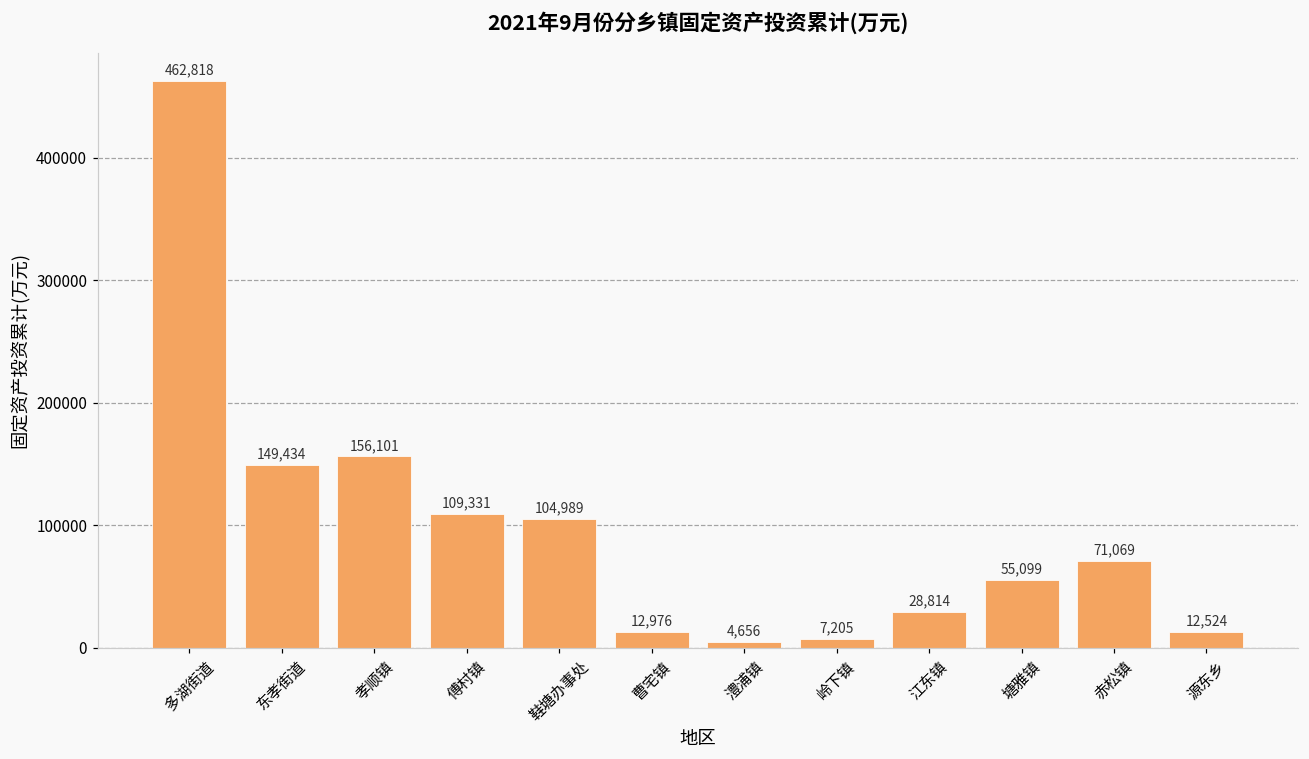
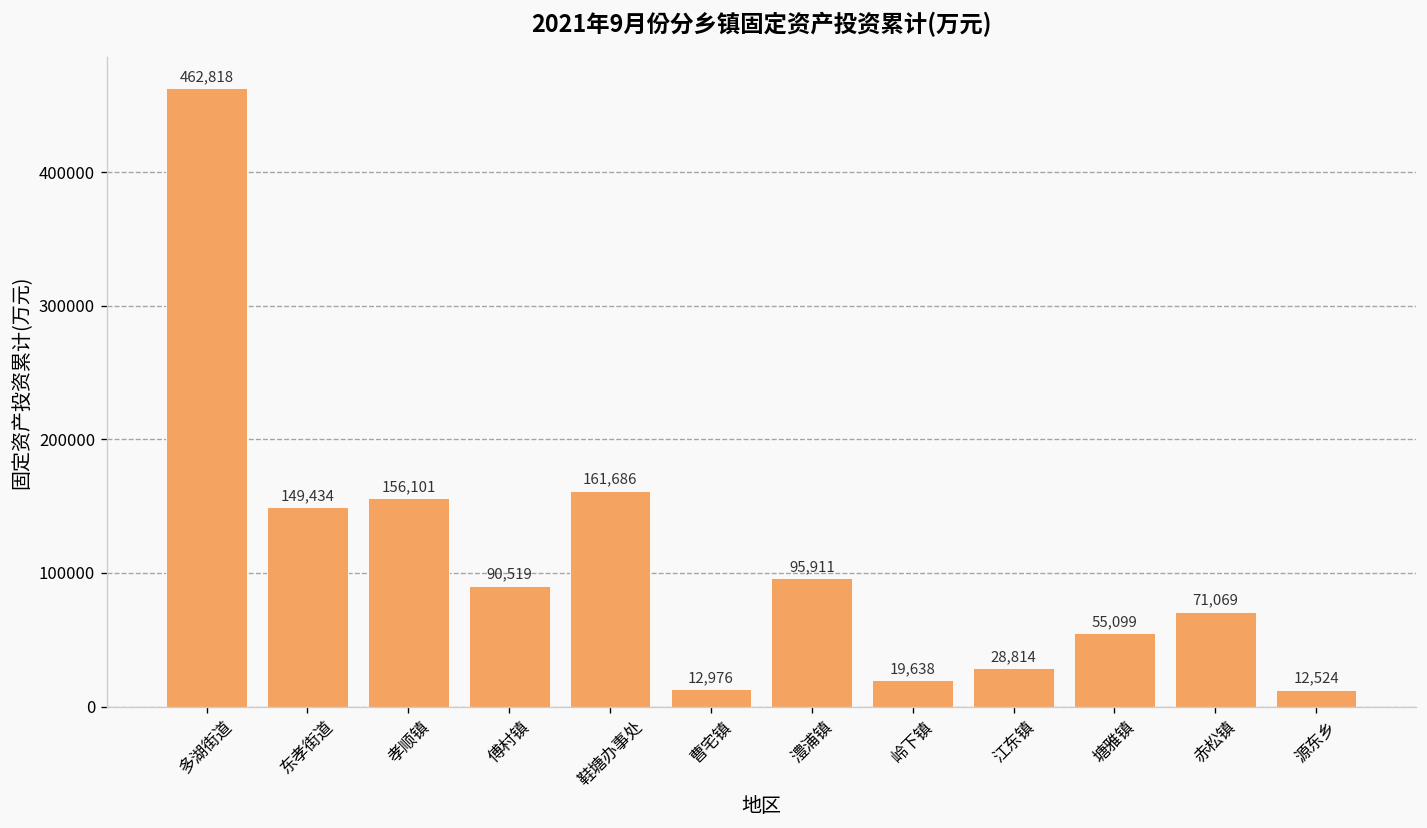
傅村镇: 109,331 -> 90,519
鞋塘办事处: 104,989 -> 161,686
澧浦镇: 4,656 -> 95,911
岭下镇: 7,205 -> 19,638
